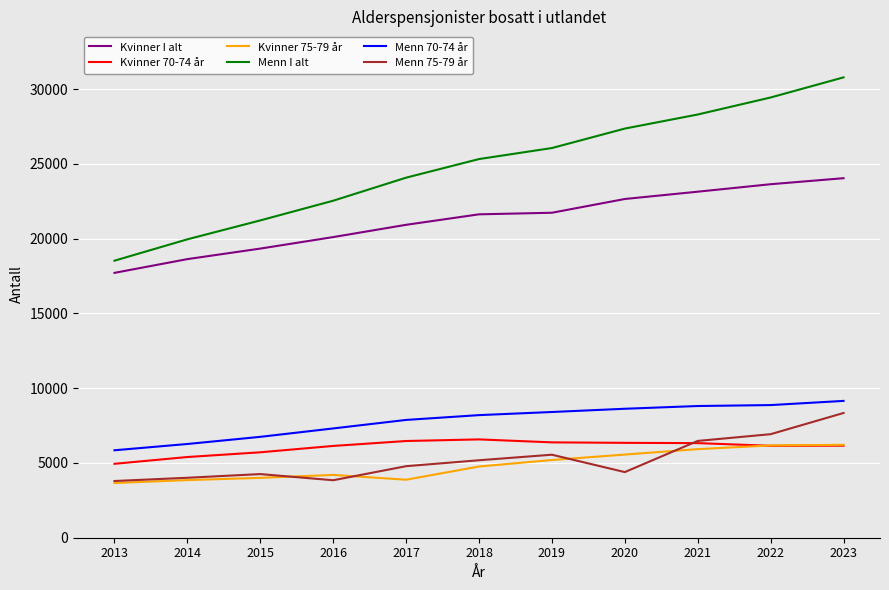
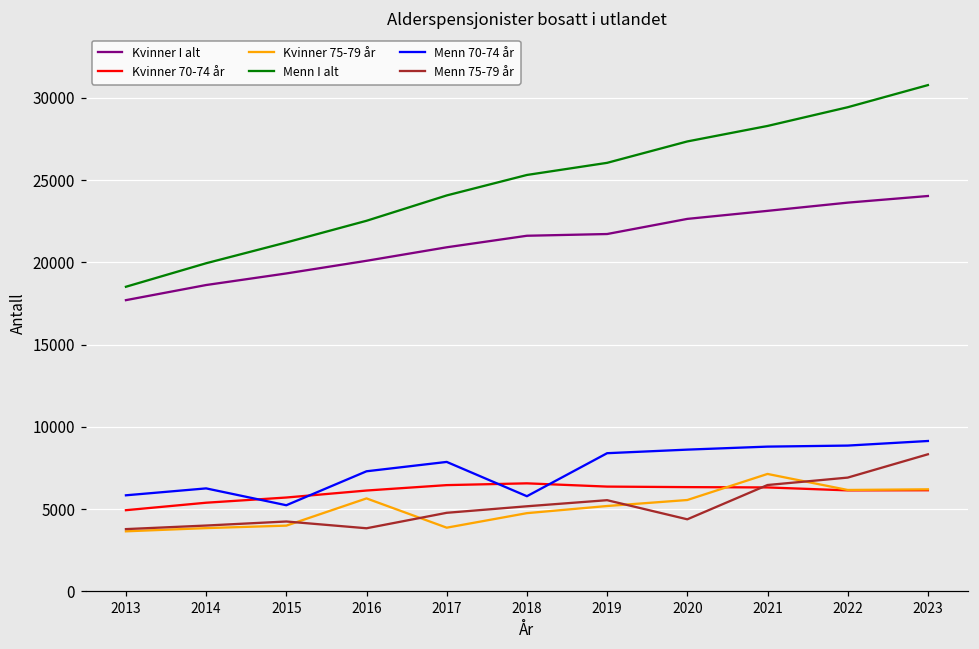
Menn 70-74 år, 2015: 6700 -> 5200
Kvinner 75-79 år, 2016: 4200 -> 5700
Menn 70-74 år, 2018: 8200 -> 5800
Kvinner 75-79 år, 2021: 5900 -> 7100
